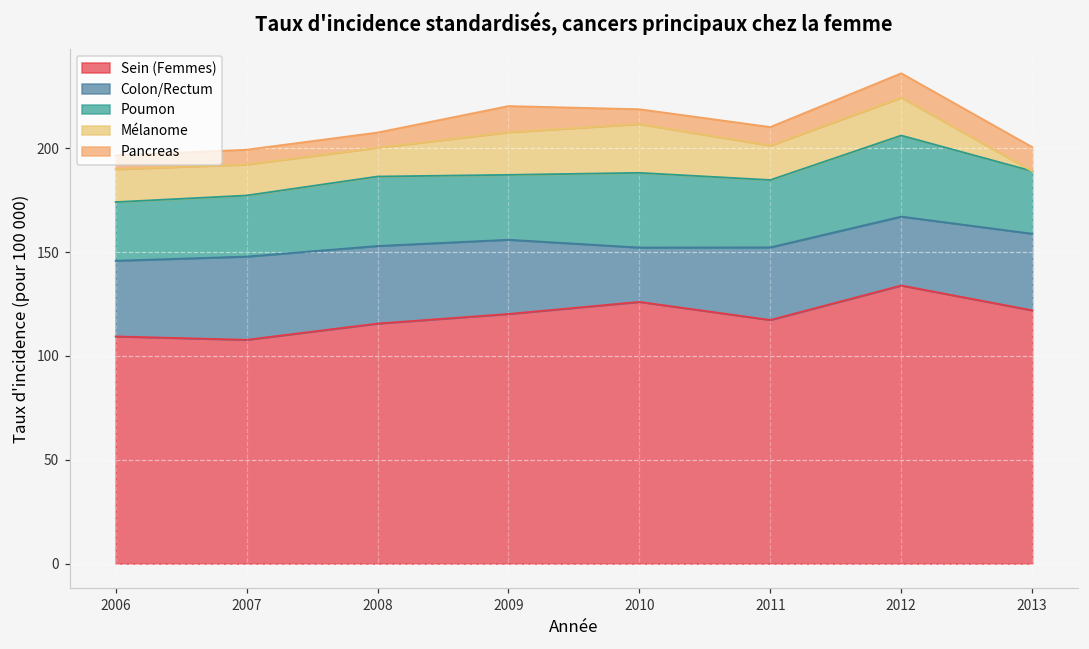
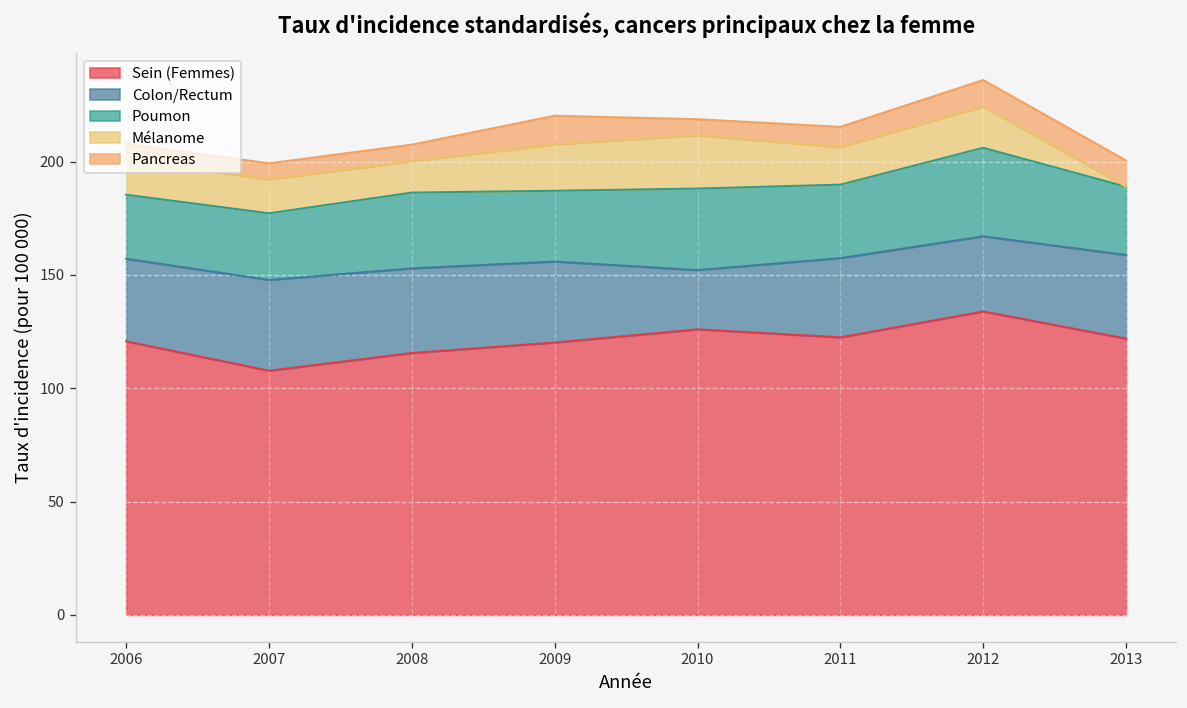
Sein (Femmes), 2006: 109 -> 121
Sein (Femmes), 2011: 117 -> 122
